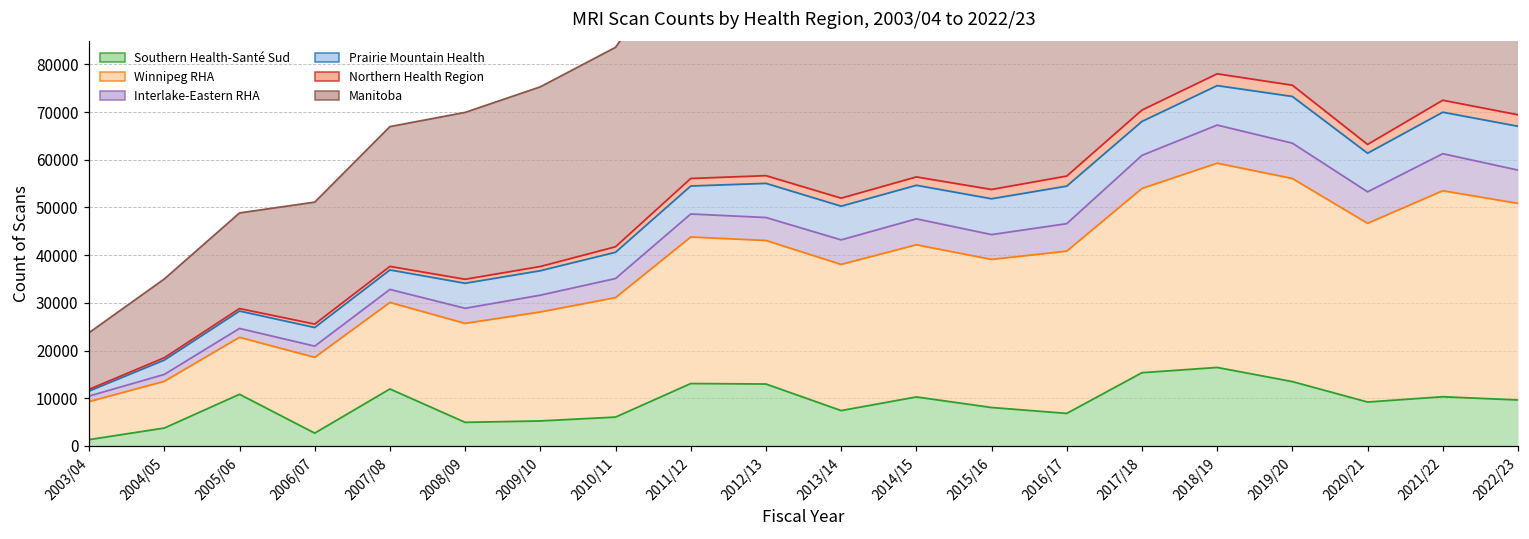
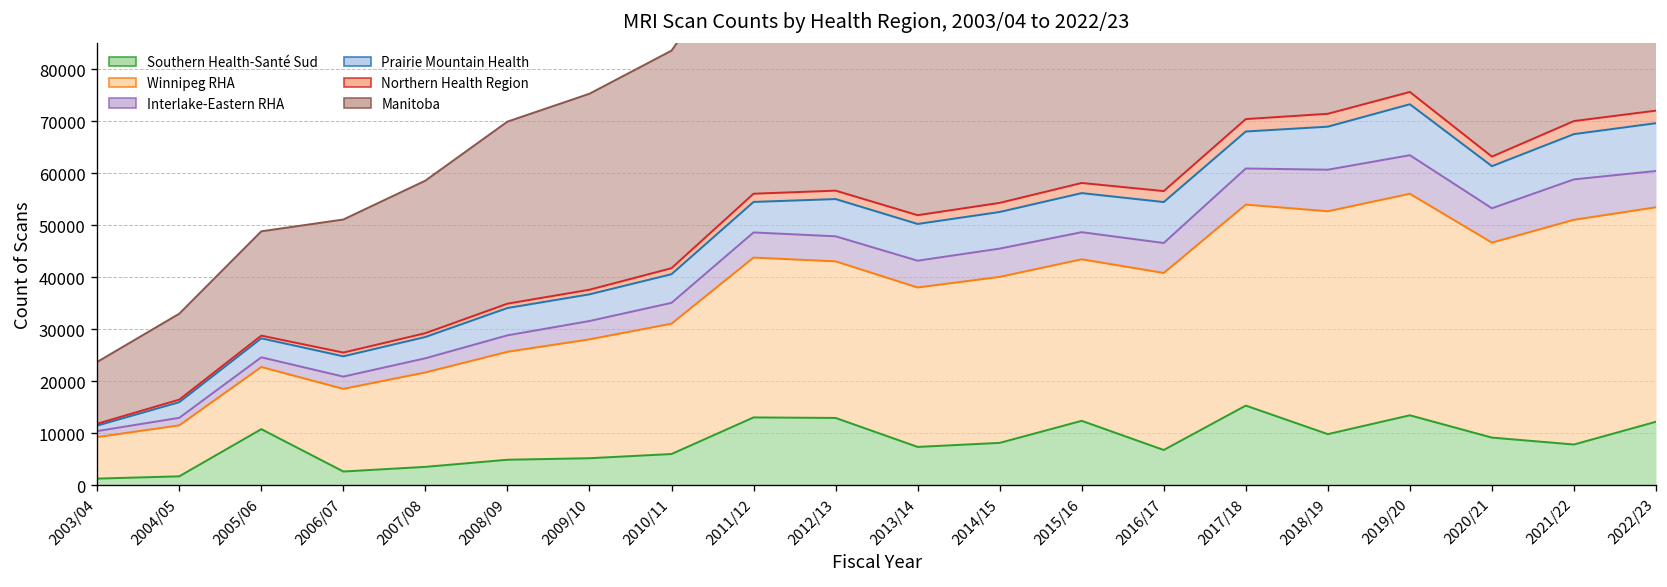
Southern Health-Santé Sud, 2004/05: 4000 -> 2000
Southern Health-Santé Sud, 2007/08: 12000 -> 4000
Southern Health-Santé Sud, 2014/15: 10000 -> 8000
Southern Health-Santé Sud, 2015/16: 8000 -> 12000
Southern Health-Santé Sud, 2018/19: 16000 -> 10000
Southern Health-Santé Sud, 2021/22: 10000 -> 8000
Southern Health-Santé Sud, 2022/23: 10000 -> 12000
